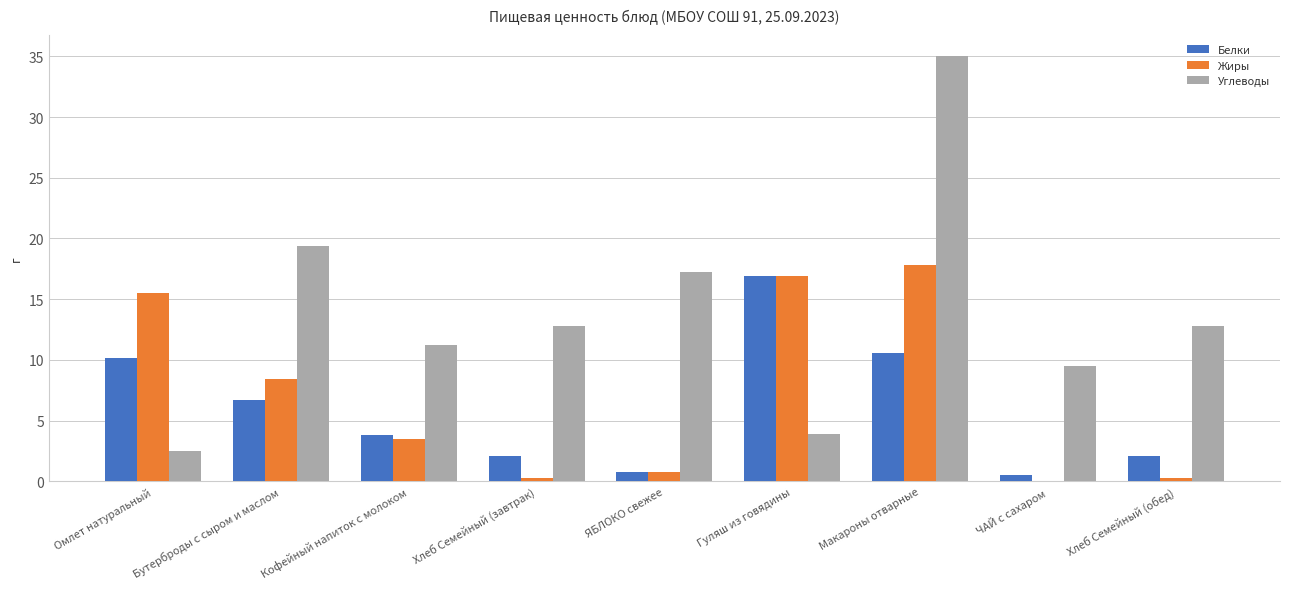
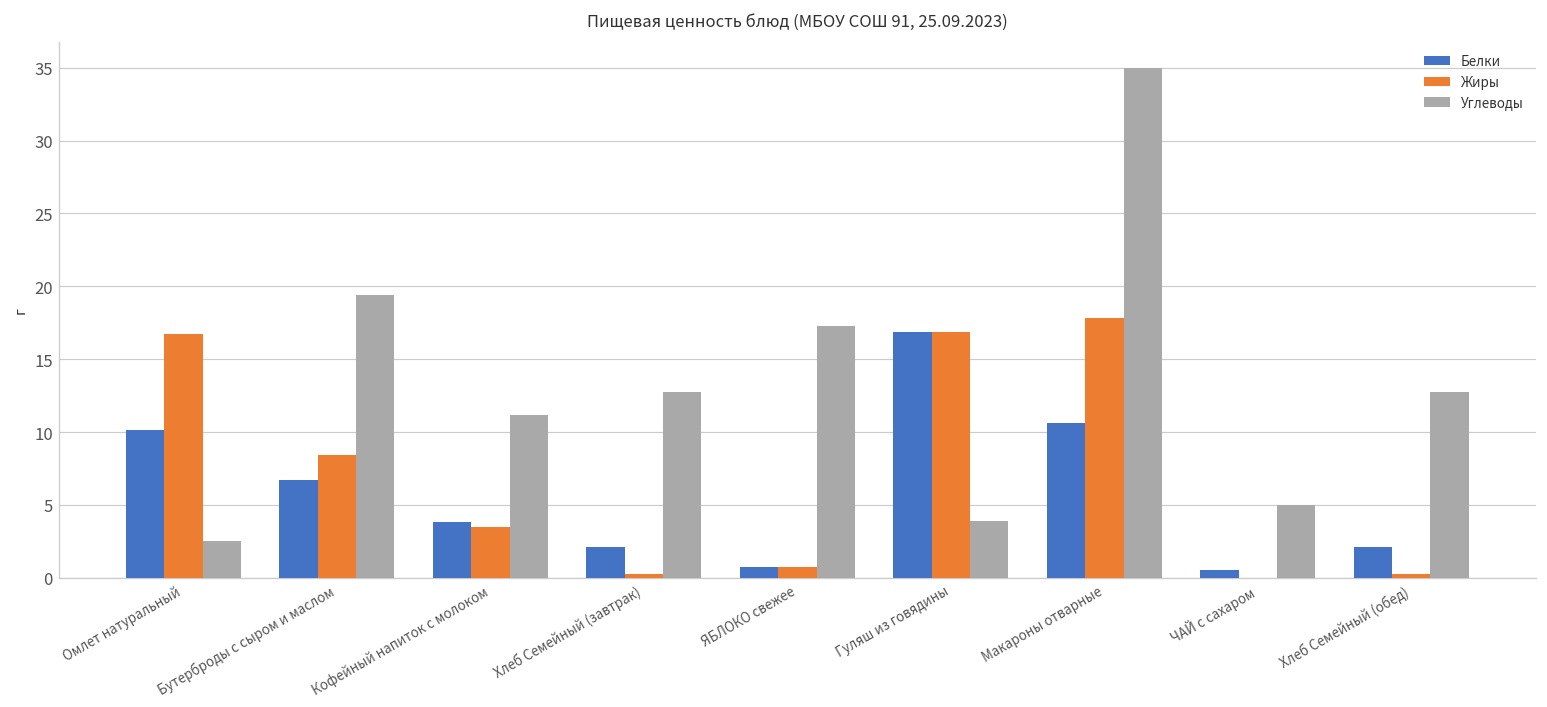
Жиры, Омлет натуральный: 15.5 -> 16.7
Углеводы, ЧАЙ с сахаром: 9.5 -> 5.0
